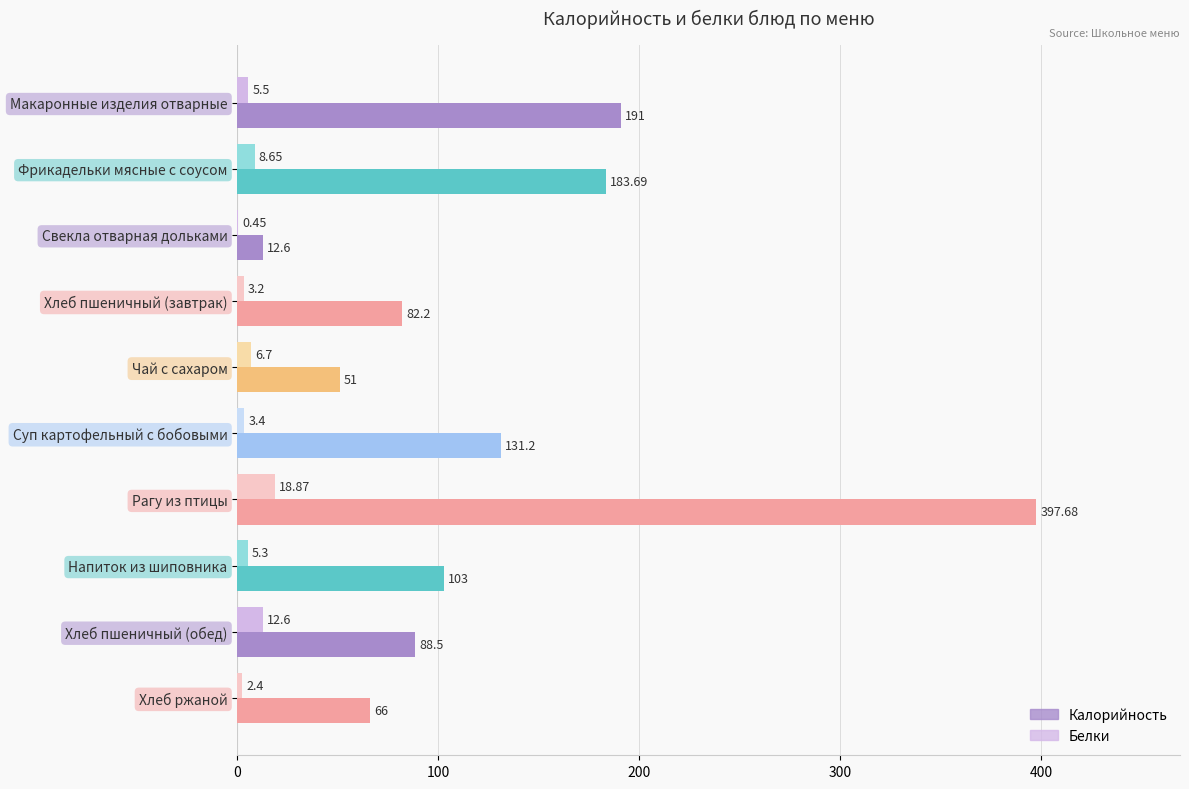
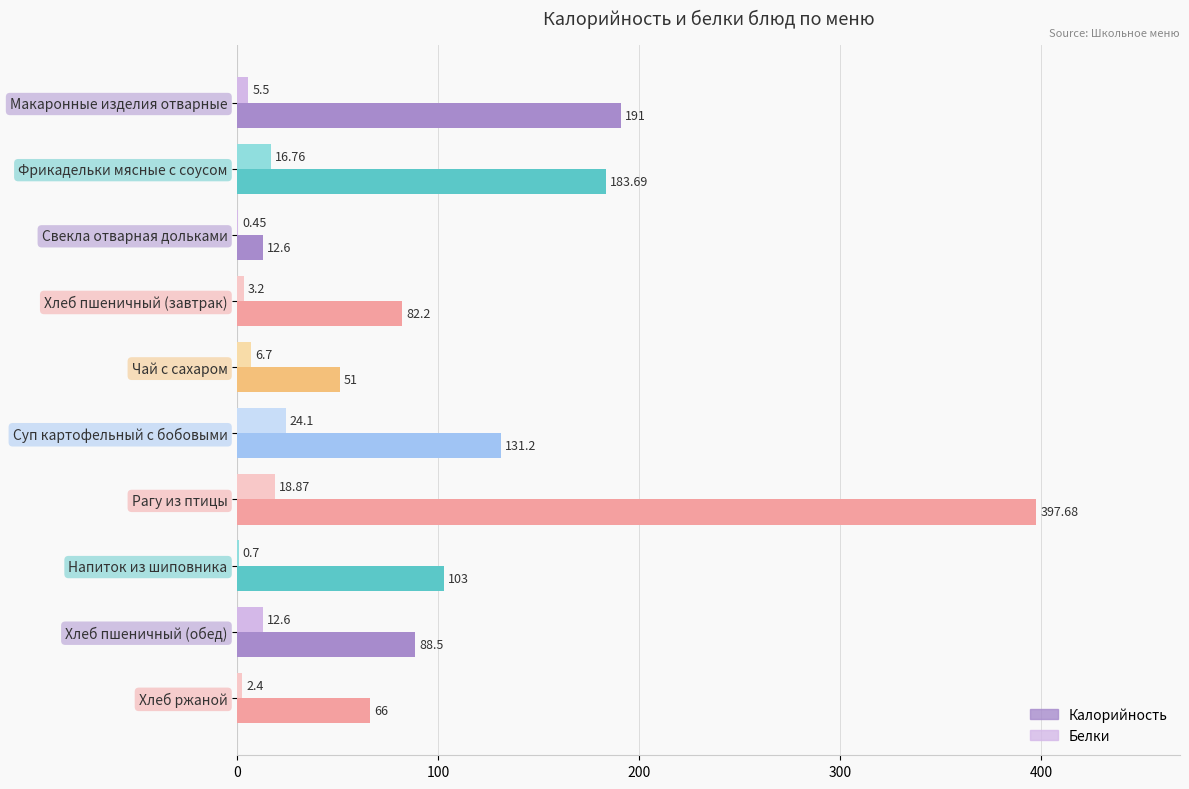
Белки, Фрикадельки мясные с соусом: 8.65 -> 16.76
Белки, Суп картофельный с бобовыми: 3.4 -> 24.1
Белки, Напиток из шиповника: 5.3 -> 0.7
